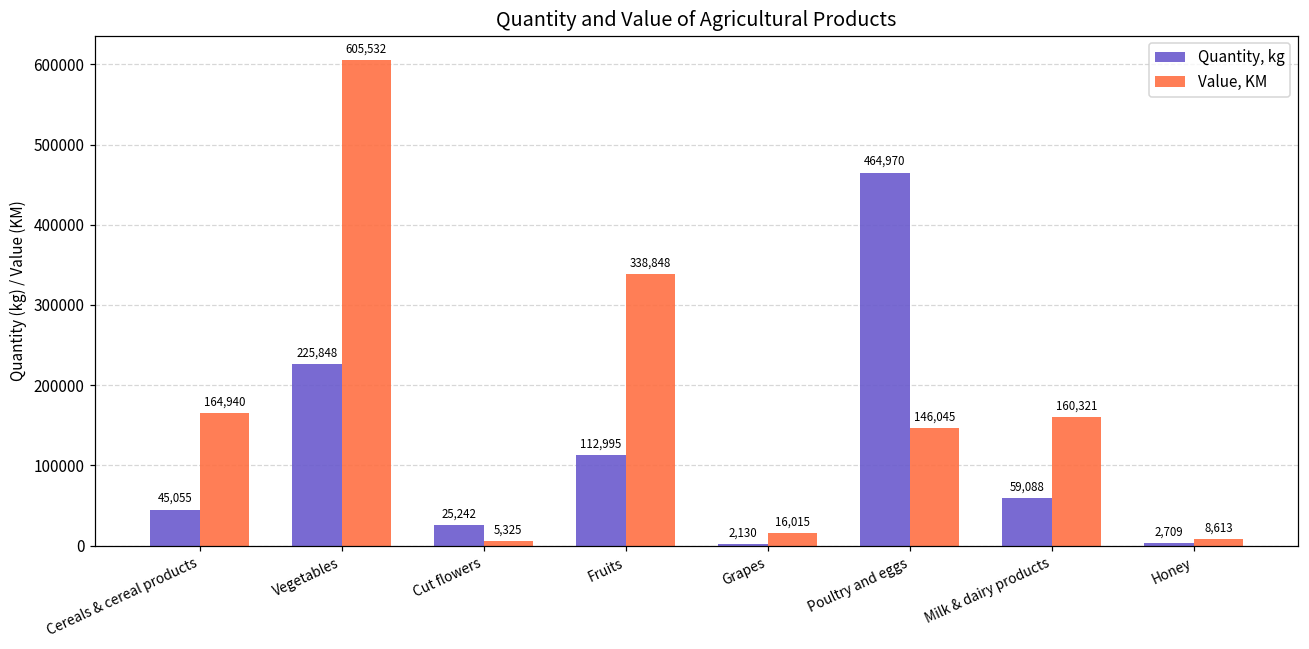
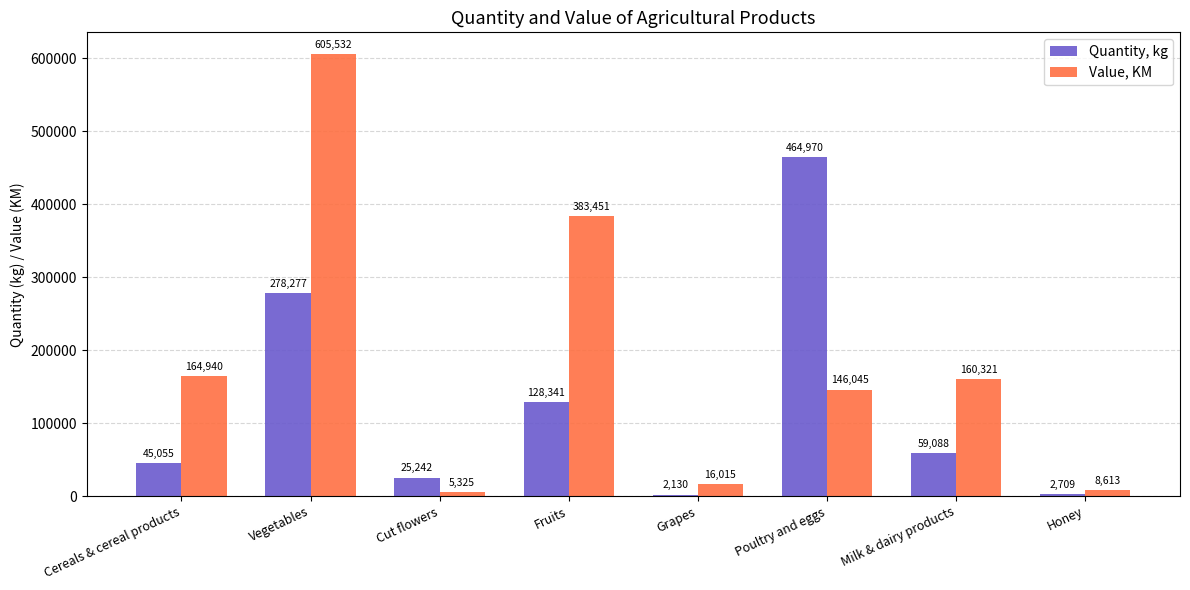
Quantity, kg, Vegetables: 225,848 -> 278,277
Quantity, kg, Fruits: 112,995 -> 128,341
Value, KM, Fruits: 338,848 -> 383,451
